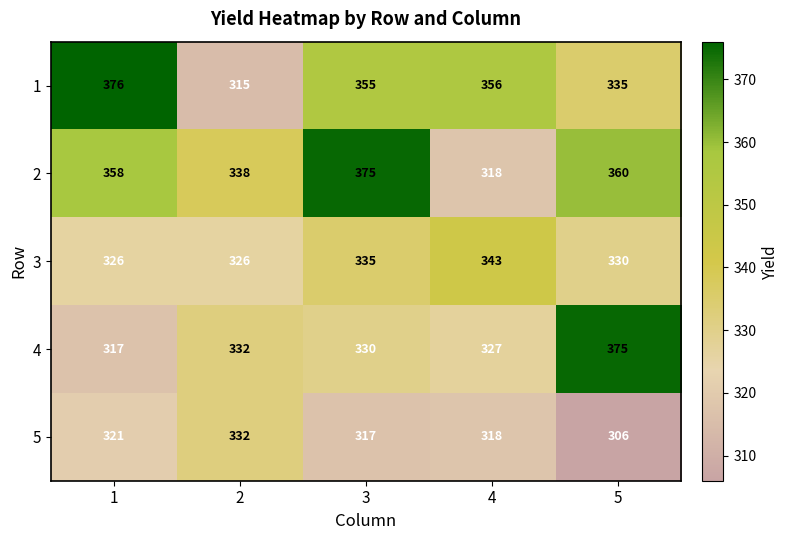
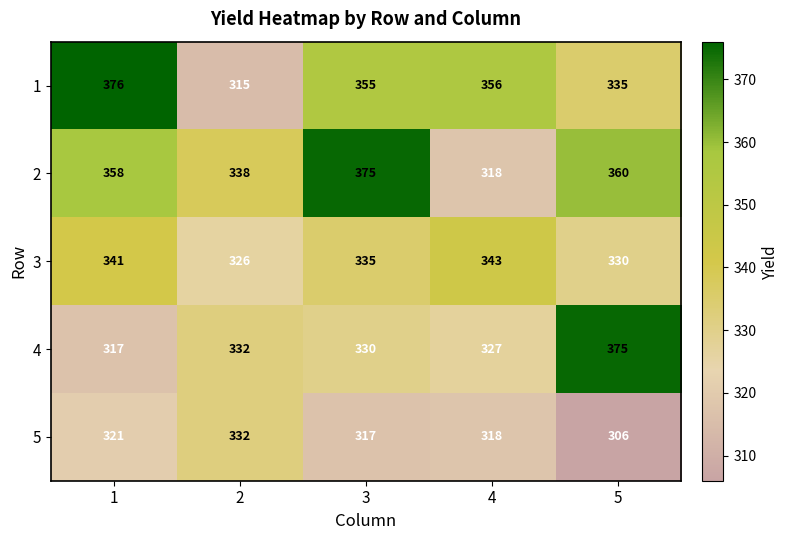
3, 1: 326 -> 341
